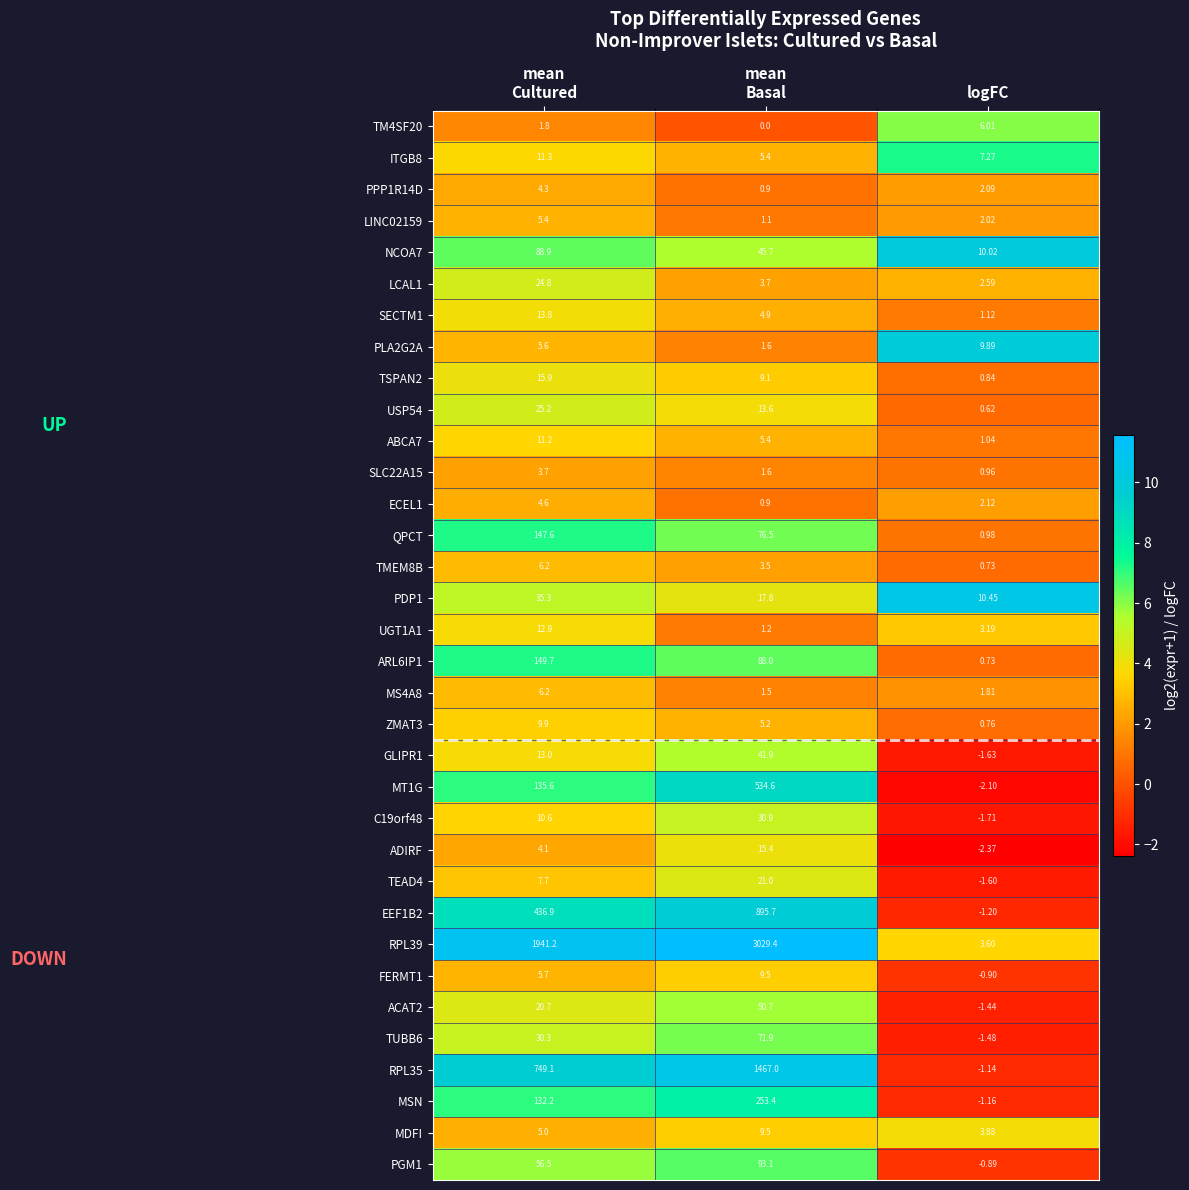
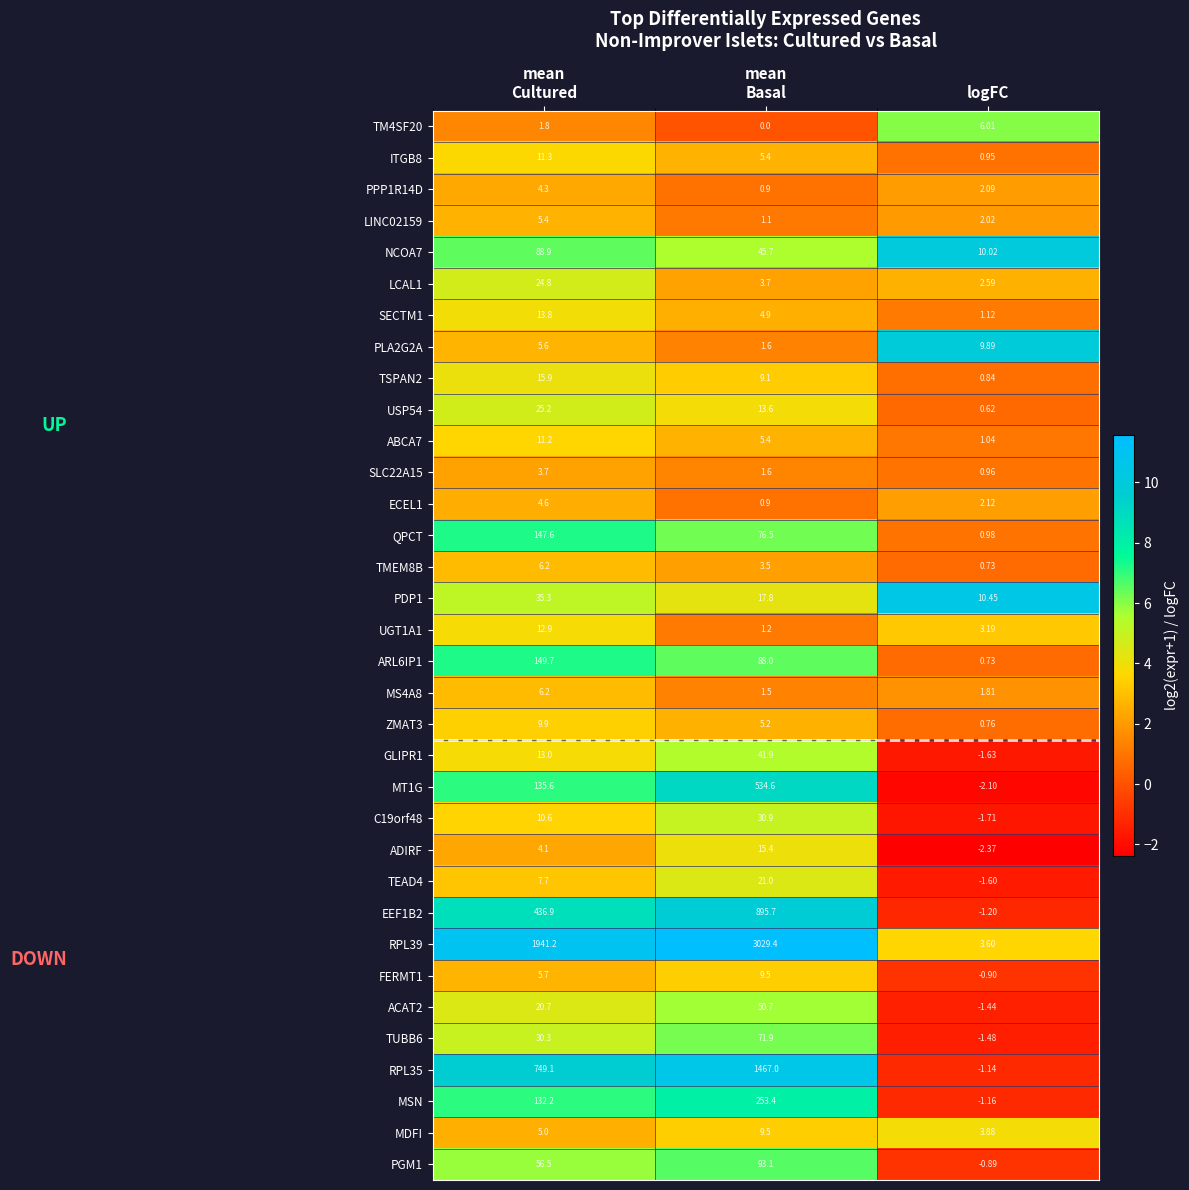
ITGB8, logFC: 7.27 -> 0.95
